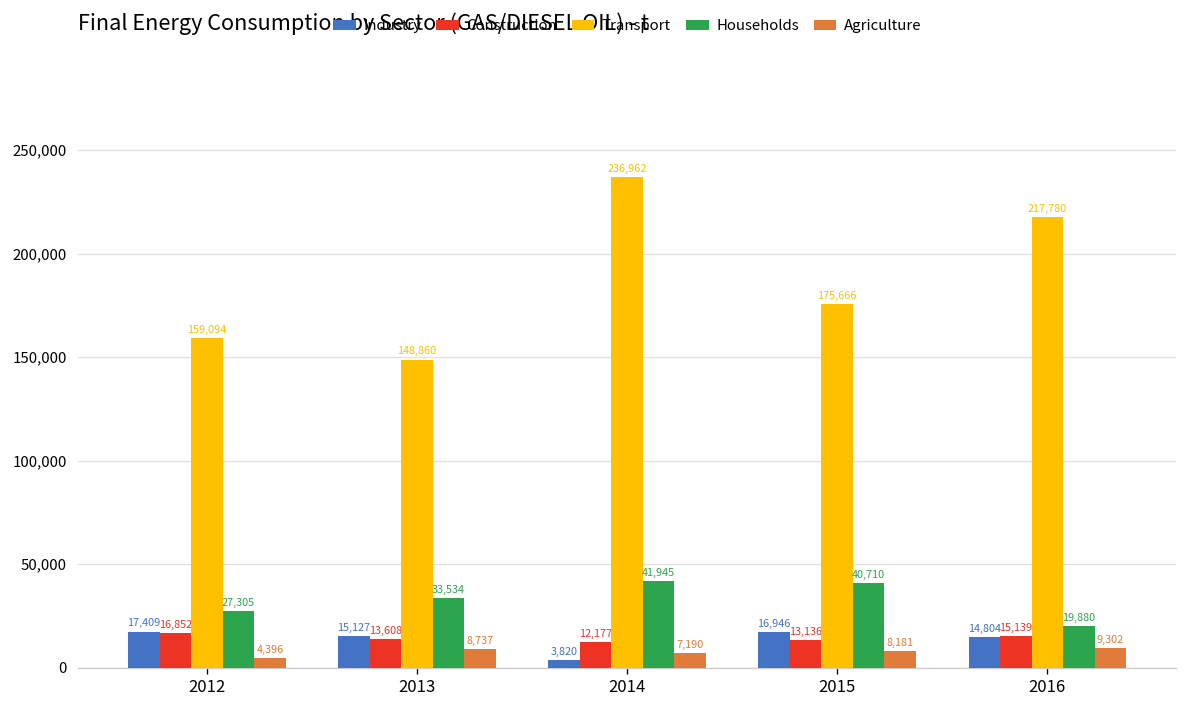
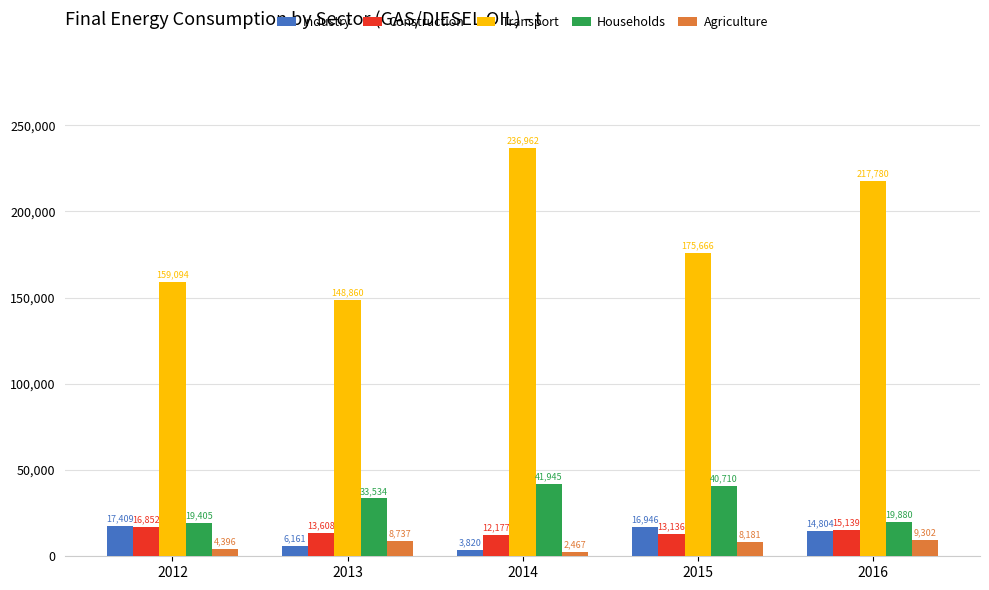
Households, 2012: 27,305 -> 19,405
Industry, 2013: 15,127 -> 6,161
Agriculture, 2014: 7,190 -> 2,467
